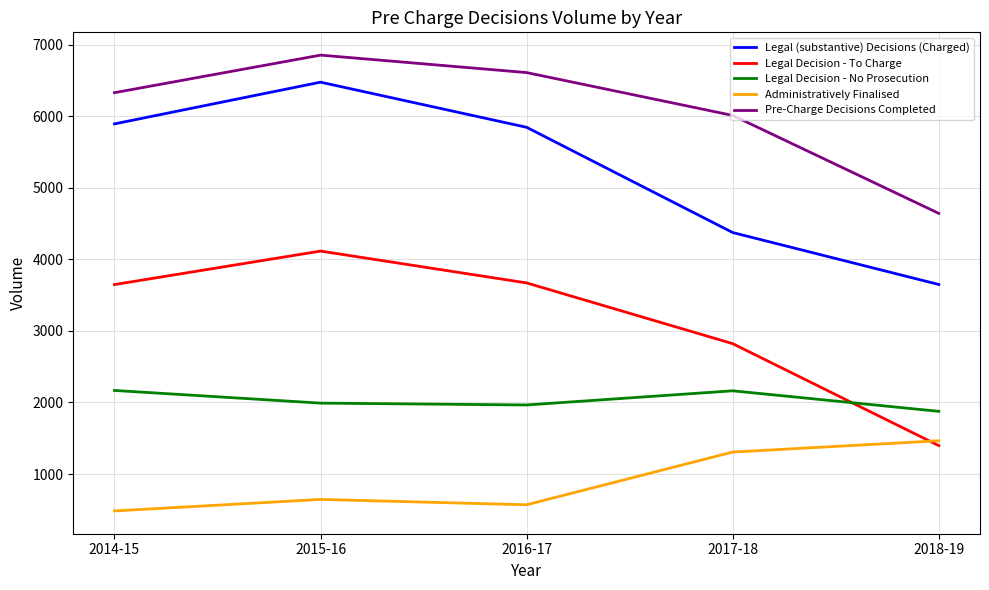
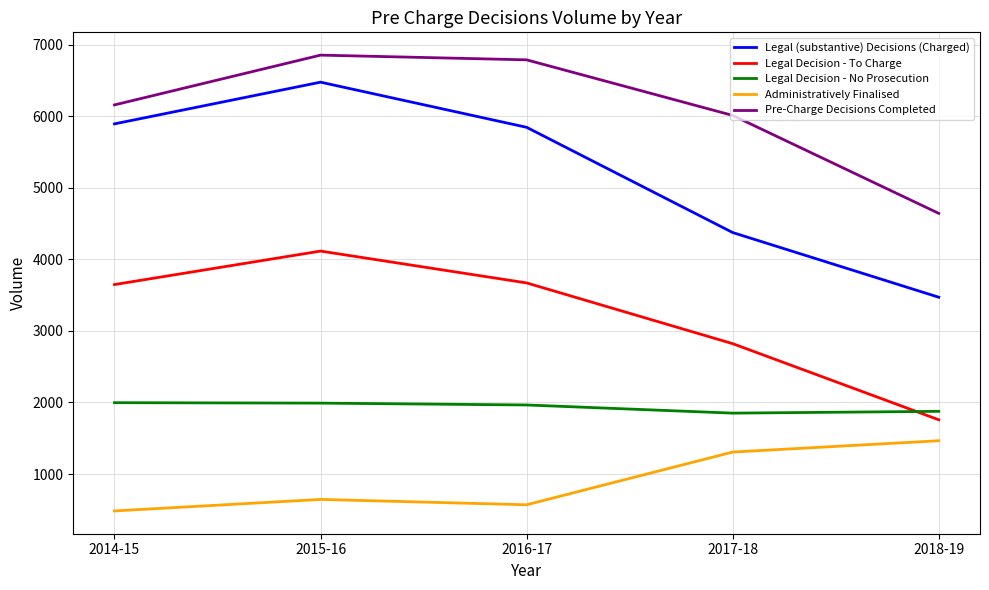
Legal Decision - No Prosecution, 2014-15: 2200 -> 2000
Pre-Charge Decisions Completed, 2014-15: 6300 -> 6200
Pre-Charge Decisions Completed, 2016-17: 6600 -> 6800
Legal Decision - No Prosecution, 2017-18: 2200 -> 1900
Legal (substantive) Decisions (Charged), 2018-19: 3600 -> 3500
Legal Decision - To Charge, 2018-19: 1400 -> 1800
